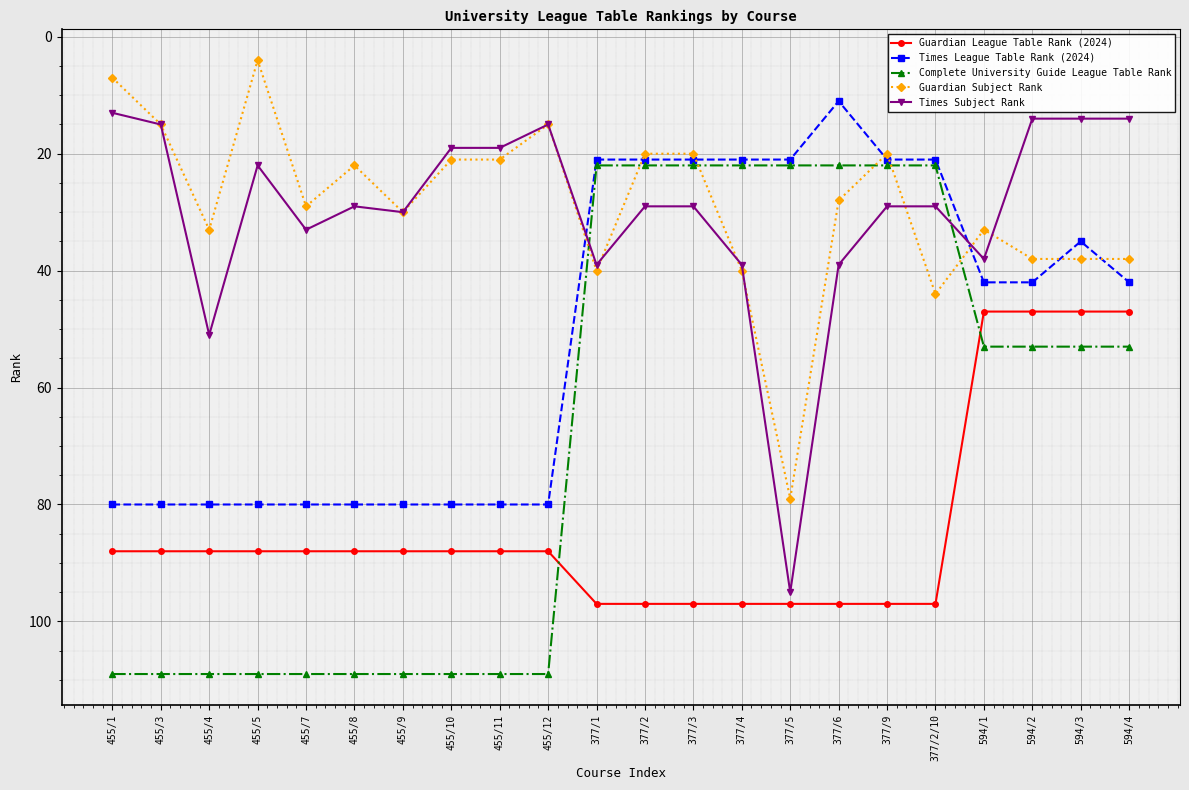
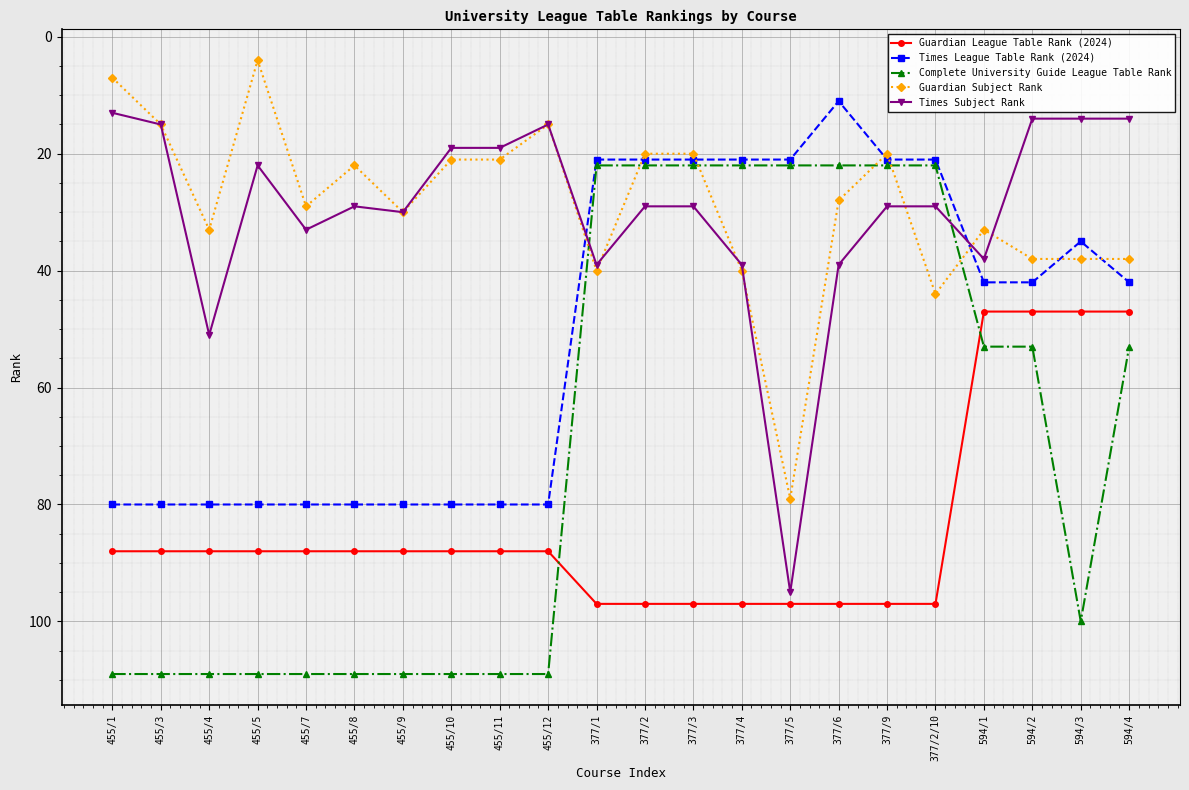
Complete University Guide League Table Rank, 594/3: 53 -> 100
